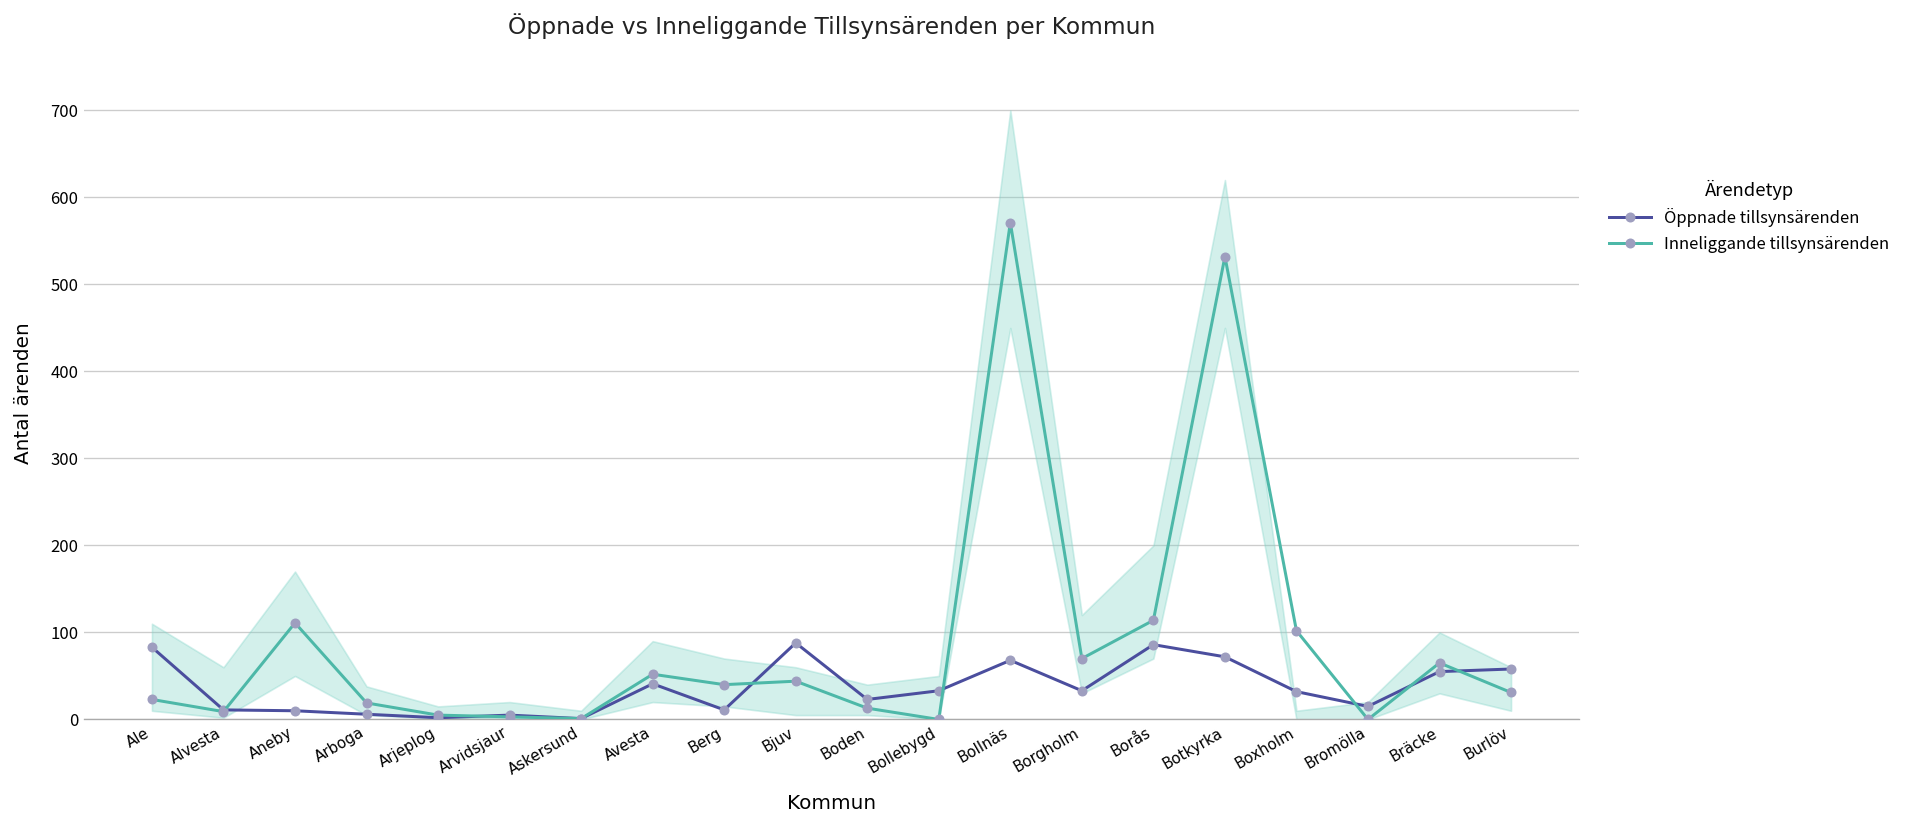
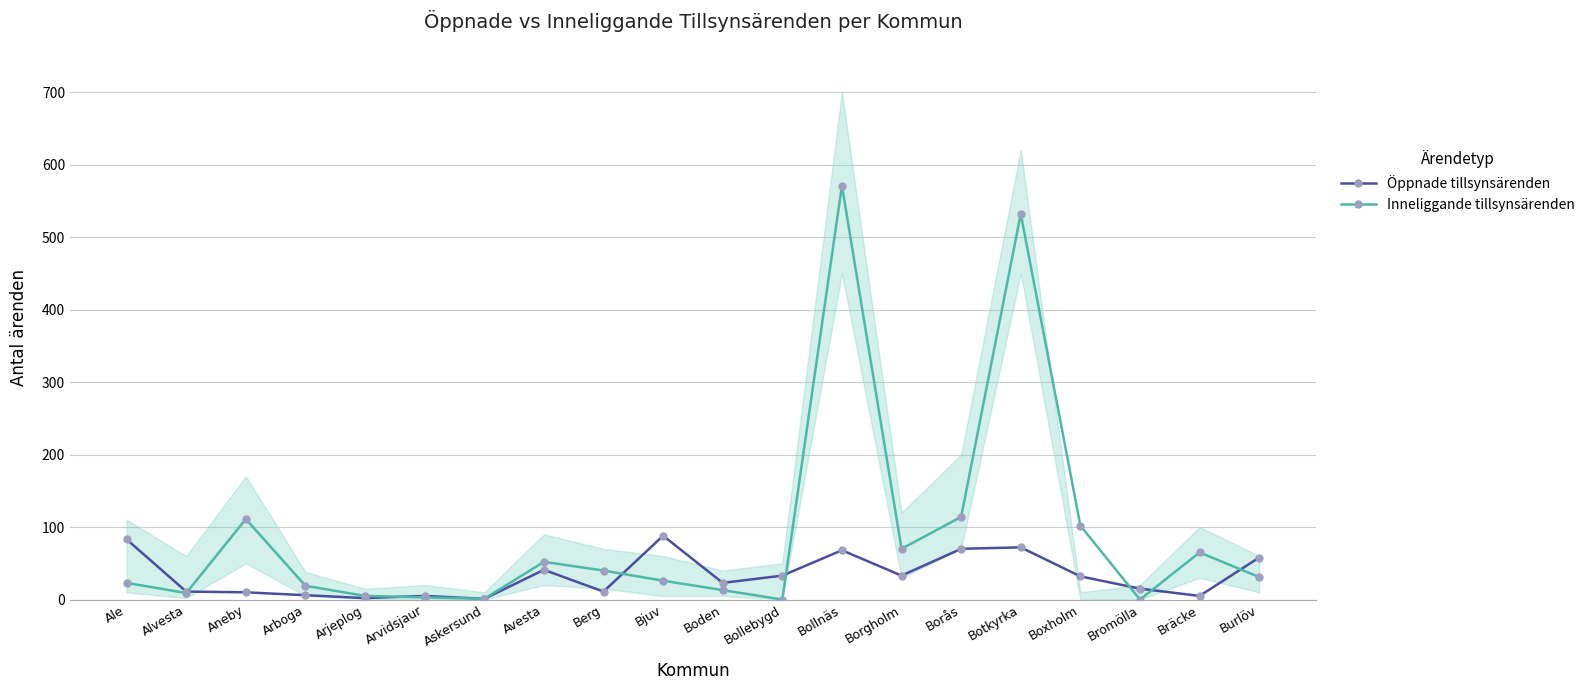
Inneliggande tillsynsärenden, Bjuv: 40 -> 30
Öppnade tillsynsärenden, Borås: 90 -> 70
Öppnade tillsynsärenden, Bräcke: 60 -> 10
